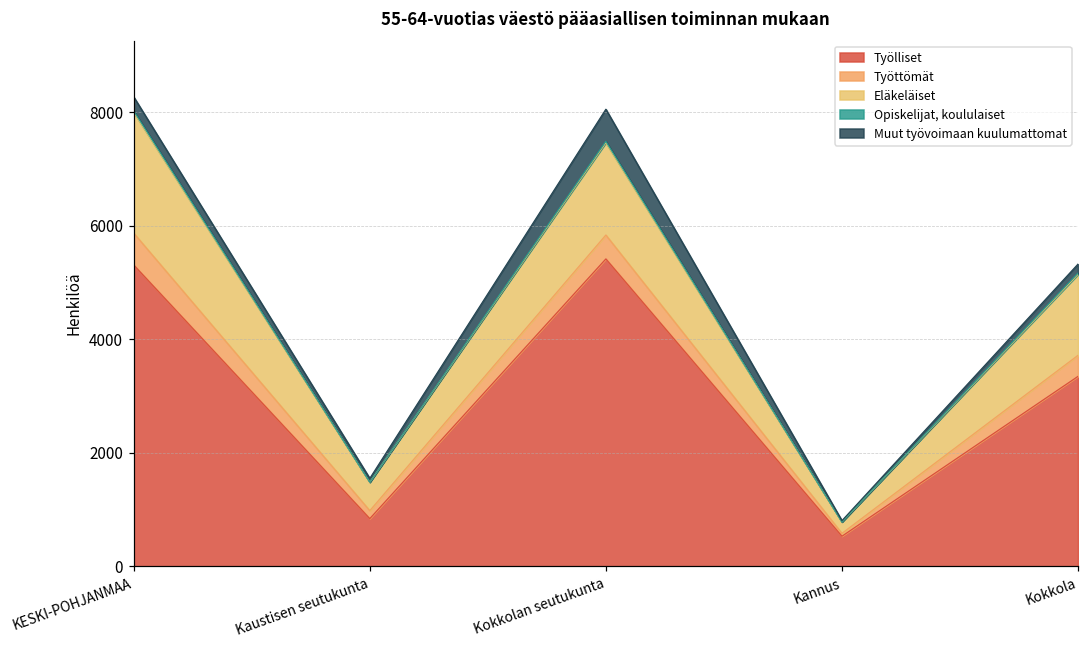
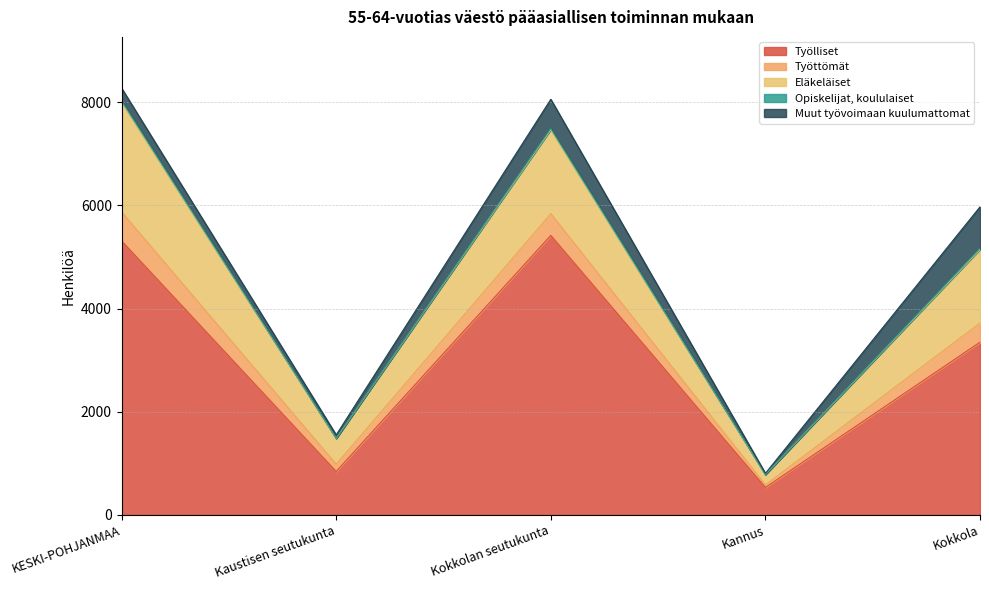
Muut työvoimaan kuulumattomat, Kokkola: 200 -> 800
